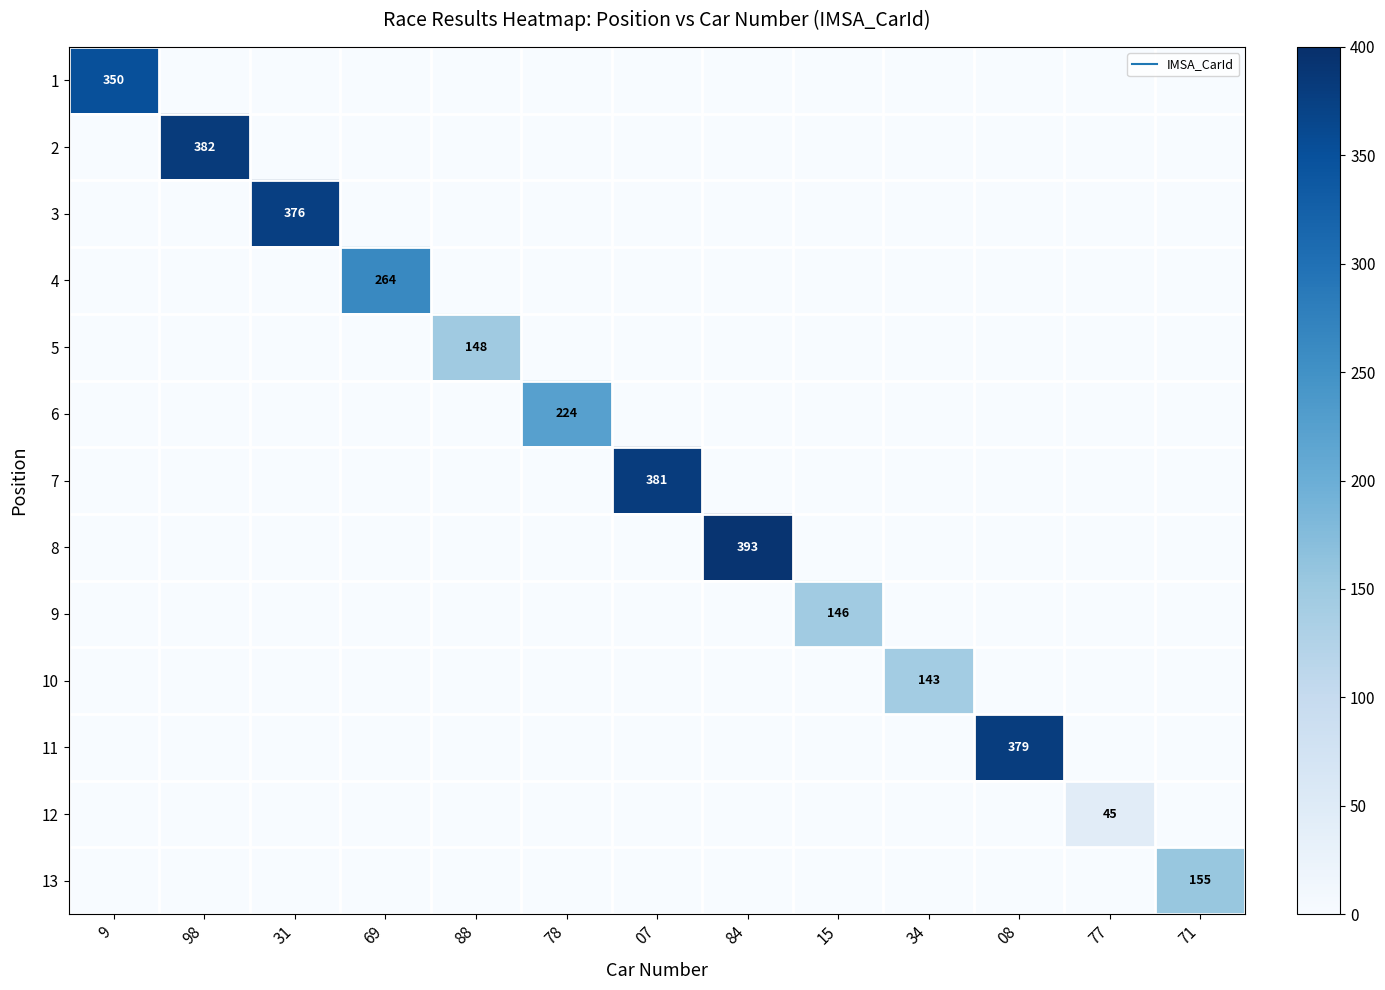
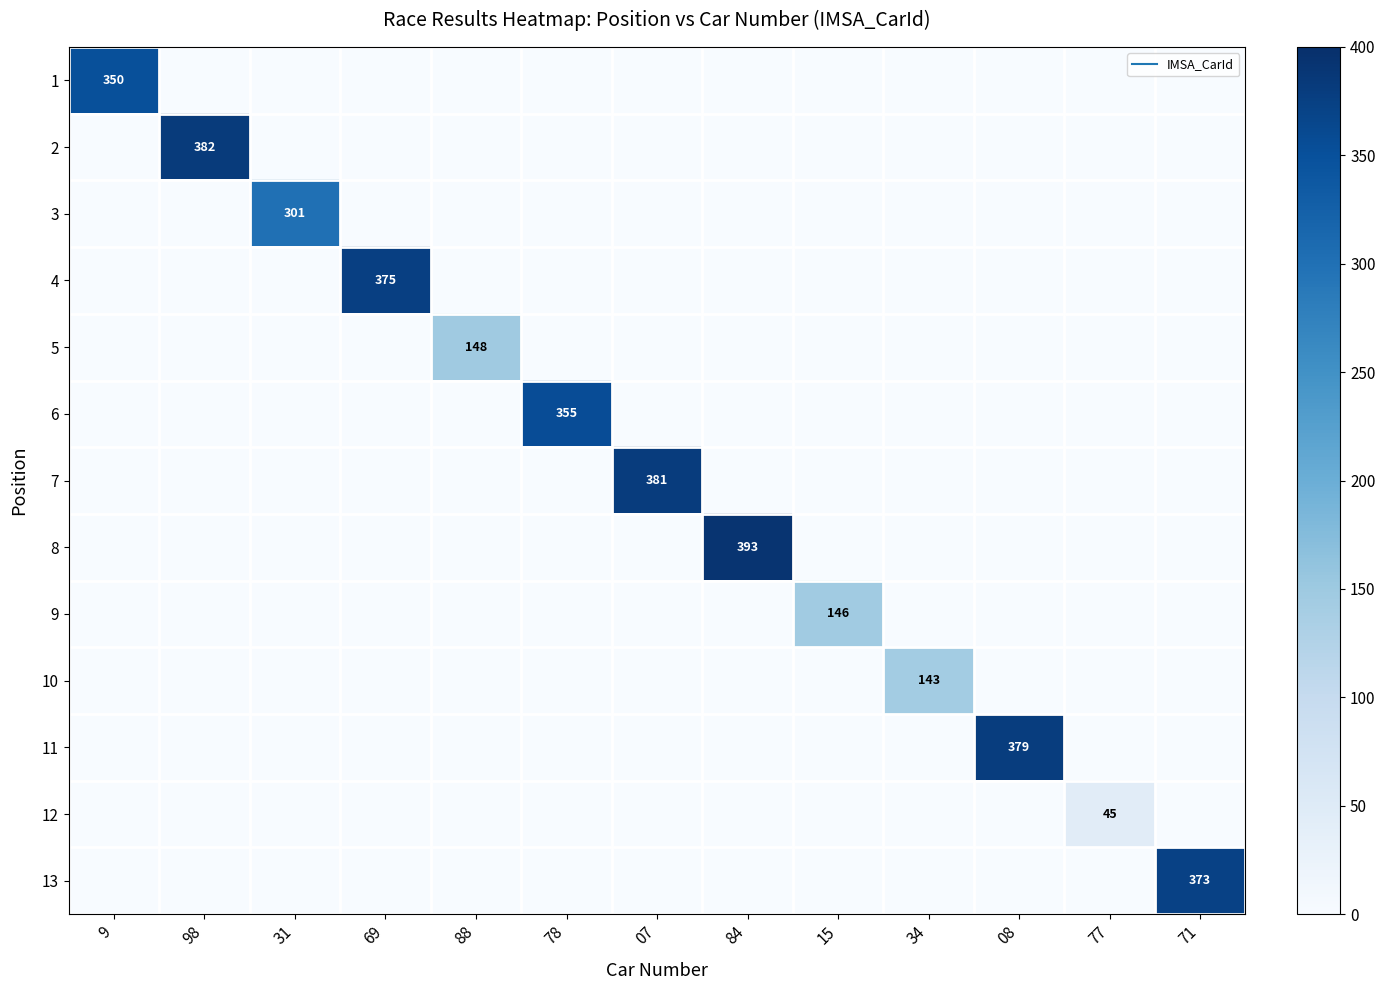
3, 31: 376 -> 301
4, 69: 264 -> 375
6, 78: 224 -> 355
13, 71: 155 -> 373
